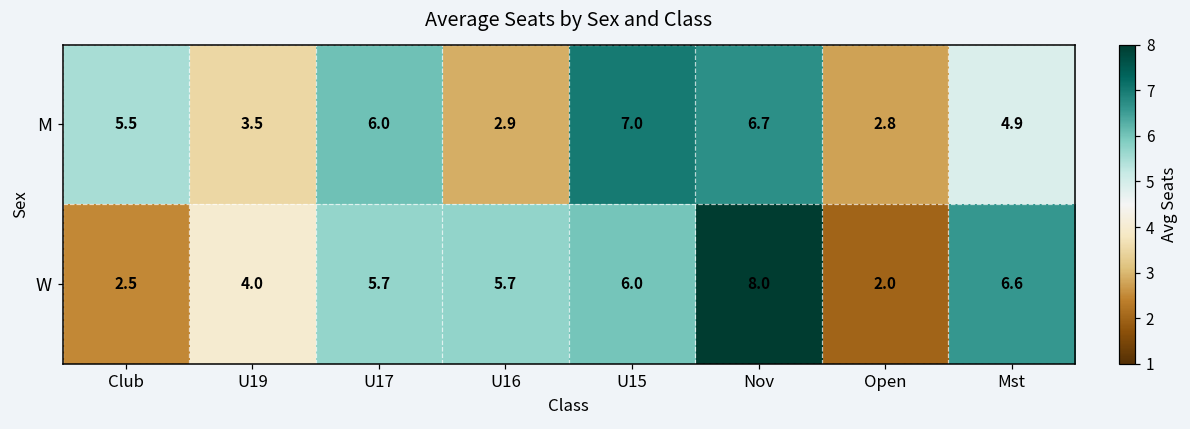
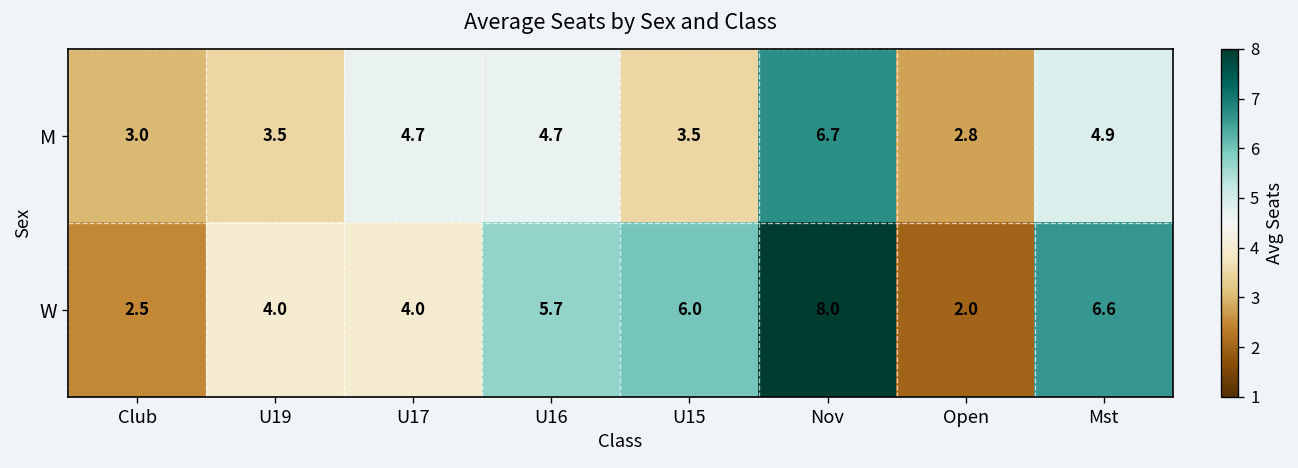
M, Club: 5.5 -> 3.0
M, U17: 6.0 -> 4.7
M, U16: 2.9 -> 4.7
M, U15: 7.0 -> 3.5
W, U17: 5.7 -> 4.0
